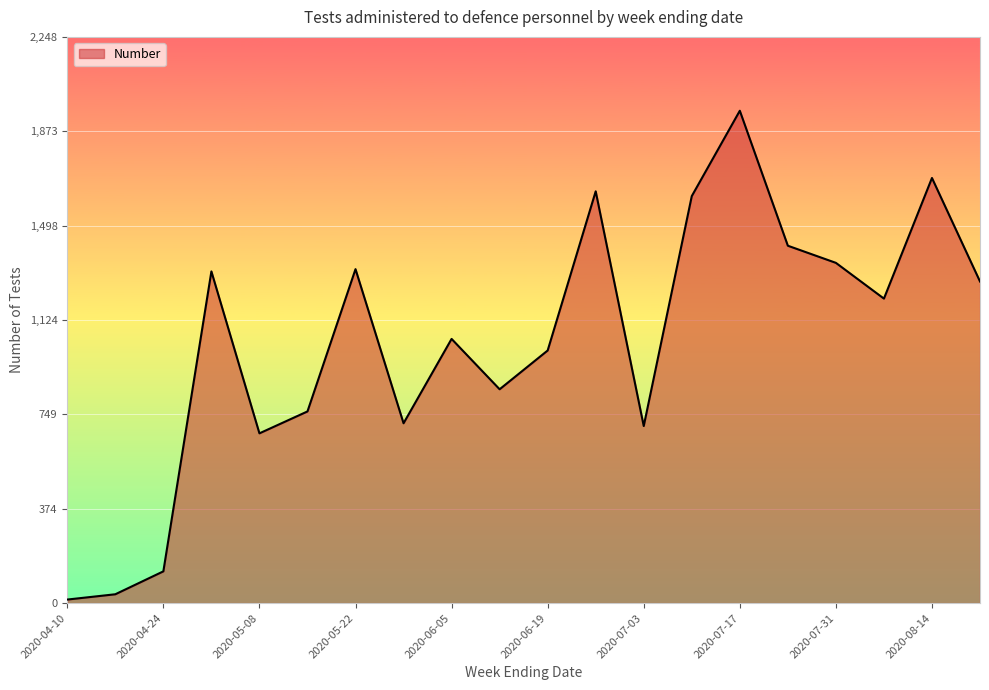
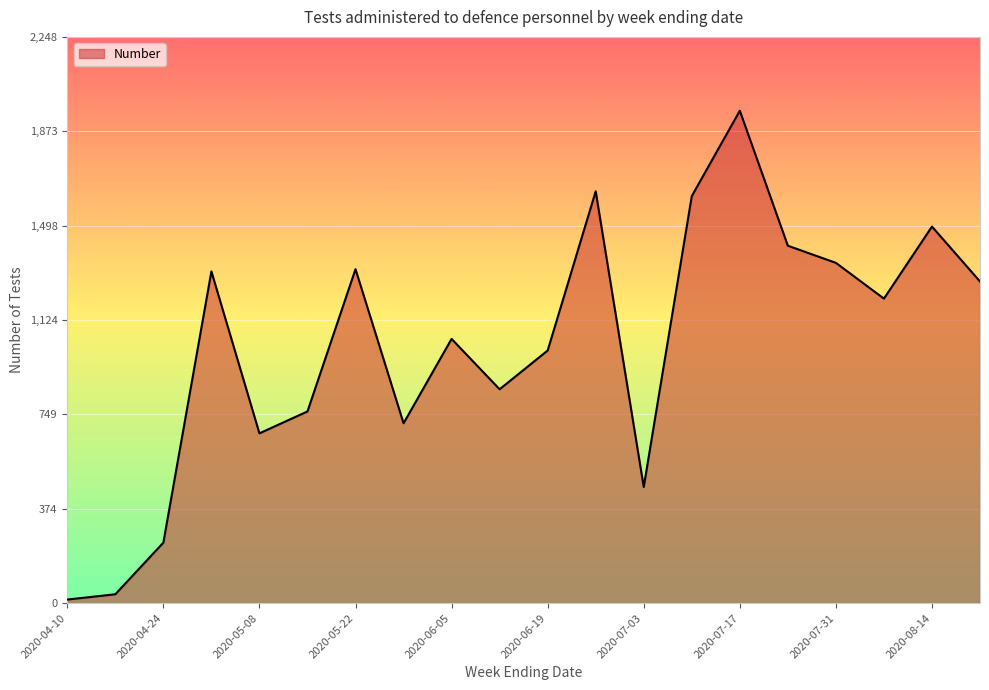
2020-04-24: 130 -> 240
2020-07-03: 700 -> 460
2020-08-14: 1,690 -> 1,500
